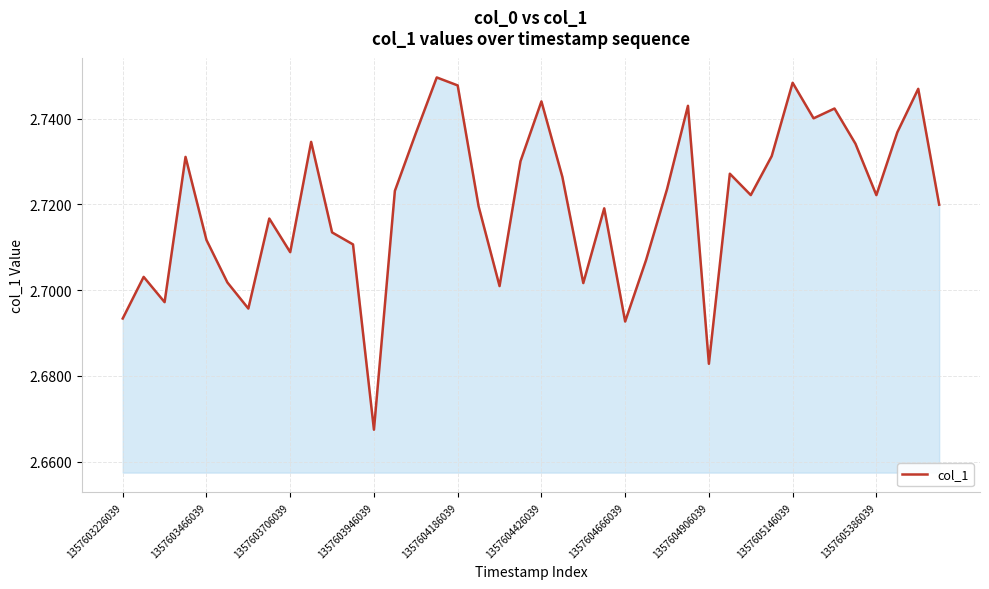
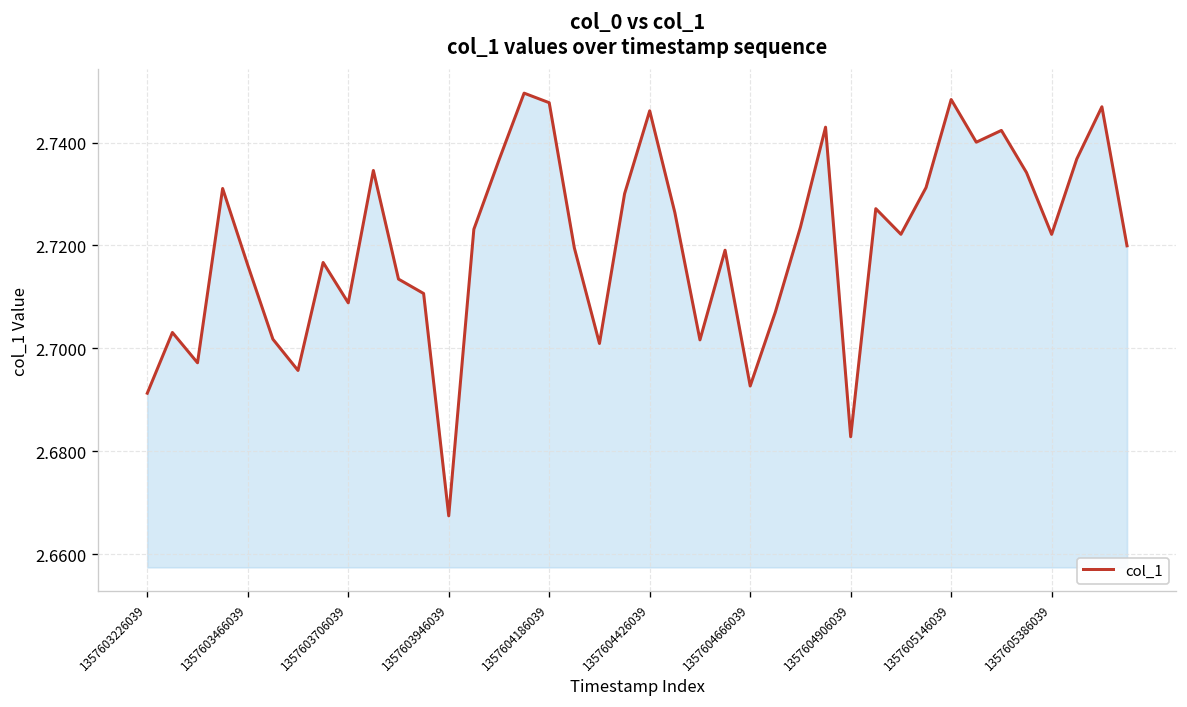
1357603226039: 2.693 -> 2.691
1357603466039: 2.712 -> 2.716
1357604426039: 2.744 -> 2.746
